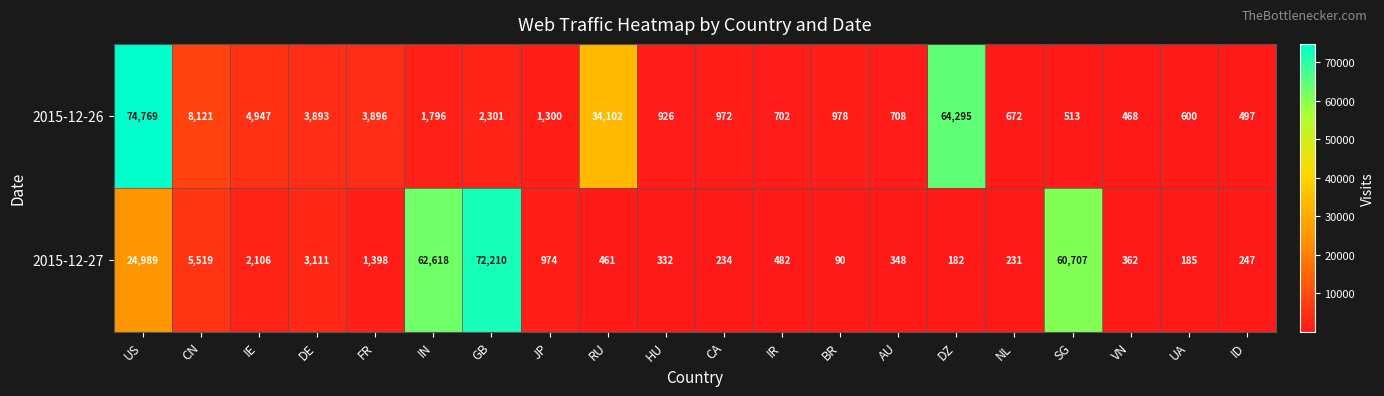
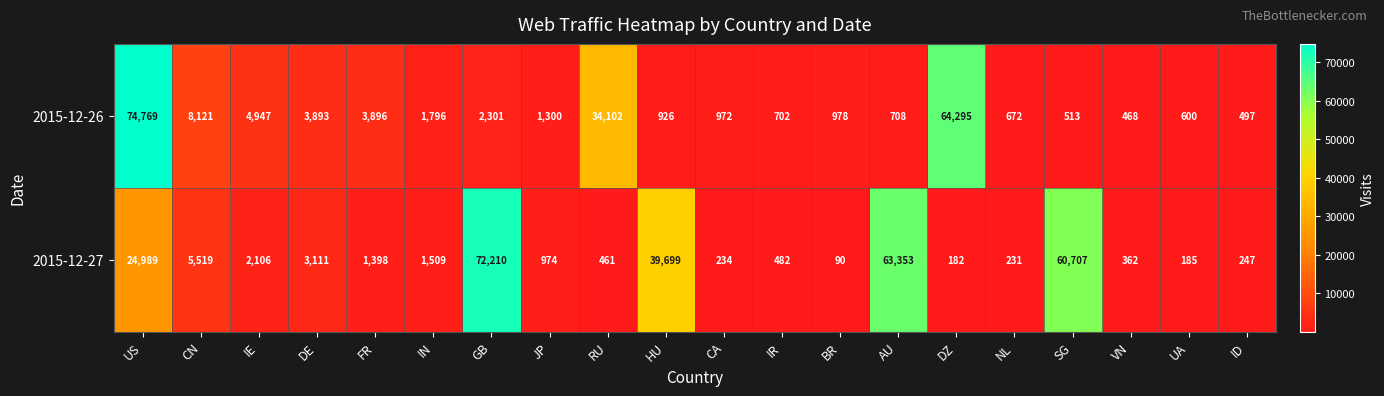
2015-12-27, IN: 62,618 -> 1,509
2015-12-27, HU: 332 -> 39,699
2015-12-27, AU: 348 -> 63,353
